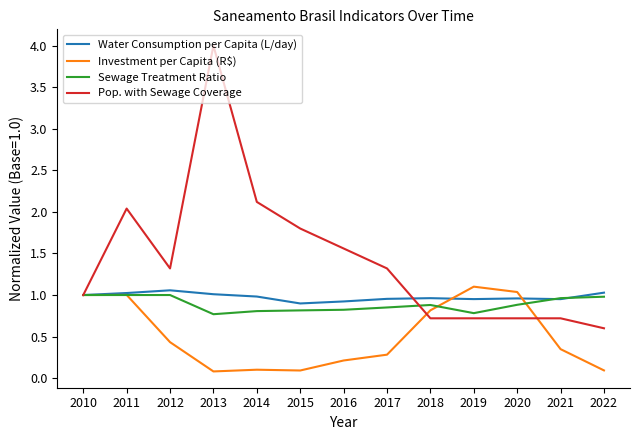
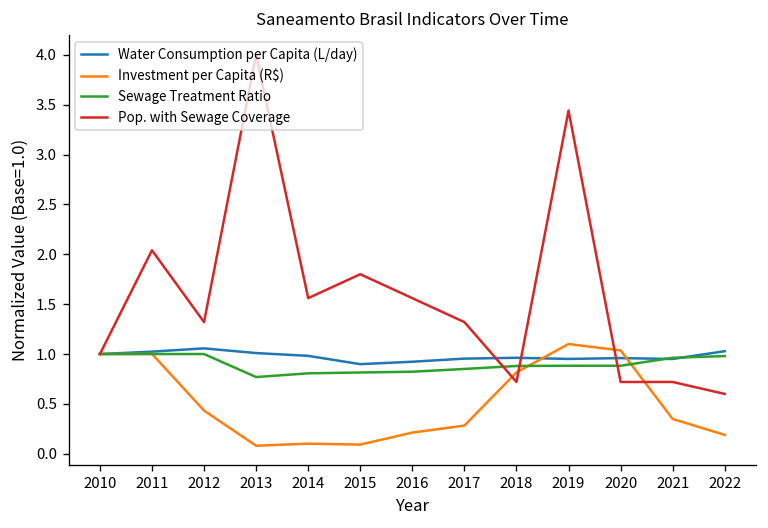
Pop. with Sewage Coverage, 2014: 2.1 -> 1.6
Sewage Treatment Ratio, 2019: 0.8 -> 0.9
Pop. with Sewage Coverage, 2019: 0.7 -> 3.4
Investment per Capita (R$), 2022: 0.1 -> 0.2
